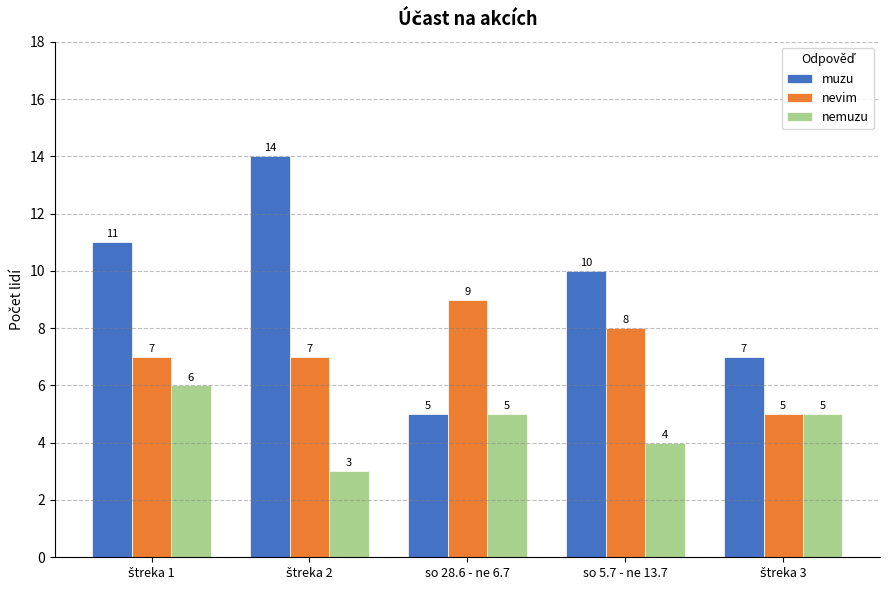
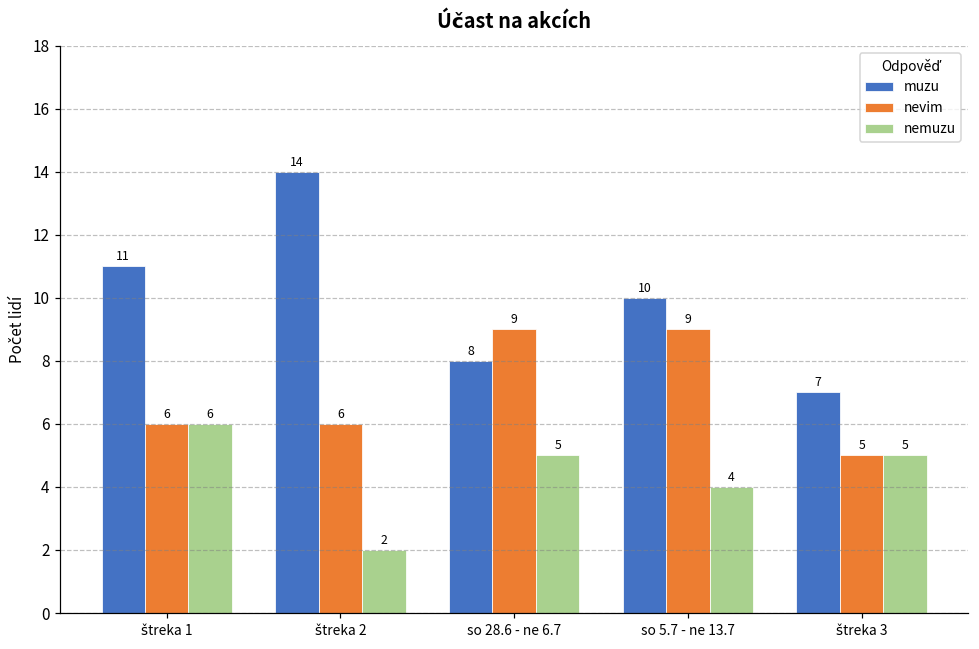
nevim, štreka 1: 7 -> 6
nevim, štreka 2: 7 -> 6
nemuzu, štreka 2: 3 -> 2
muzu, so 28.6 - ne 6.7: 5 -> 8
nevim, so 5.7 - ne 13.7: 8 -> 9
